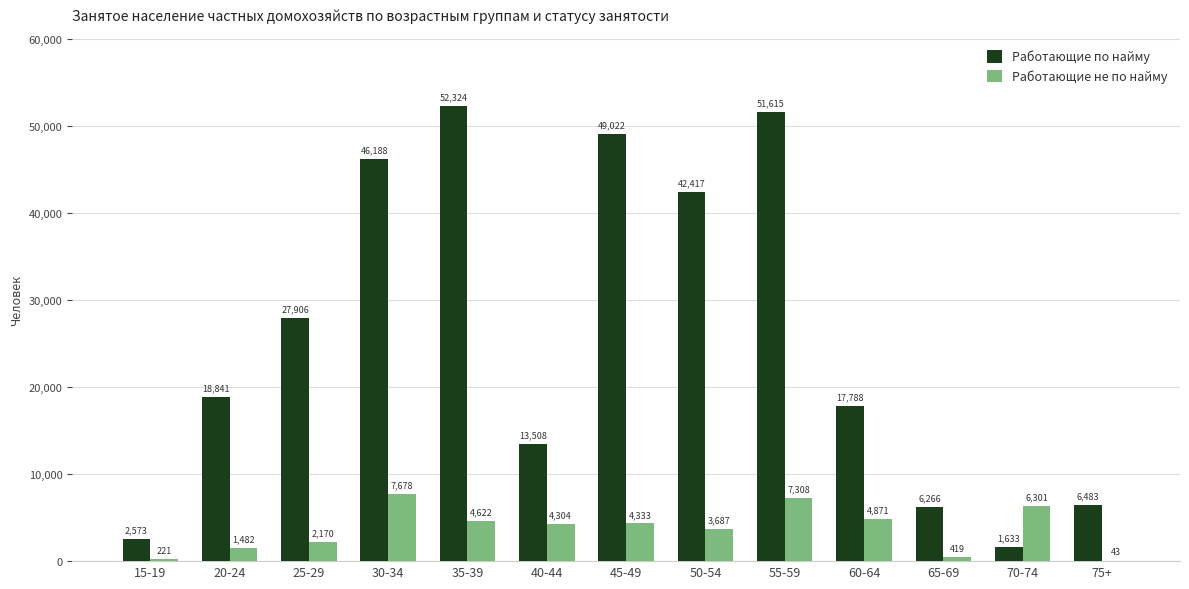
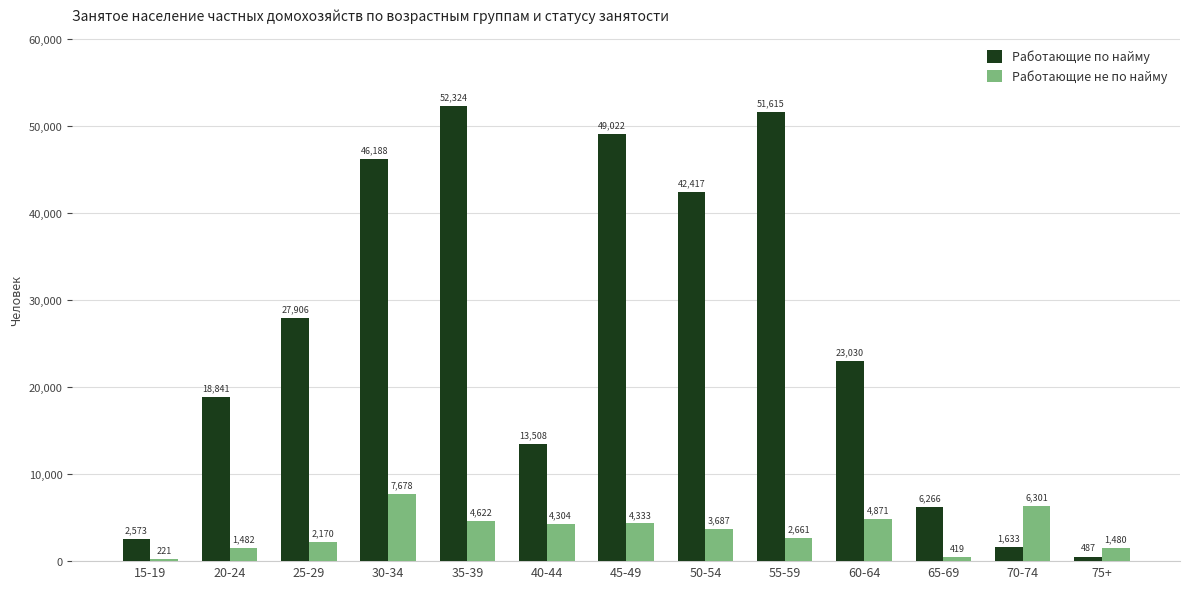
Работающие не по найму, 55-59: 7,308 -> 2,661
Работающие по найму, 60-64: 17,788 -> 23,030
Работающие по найму, 75+: 6,483 -> 487
Работающие не по найму, 75+: 43 -> 1,480
